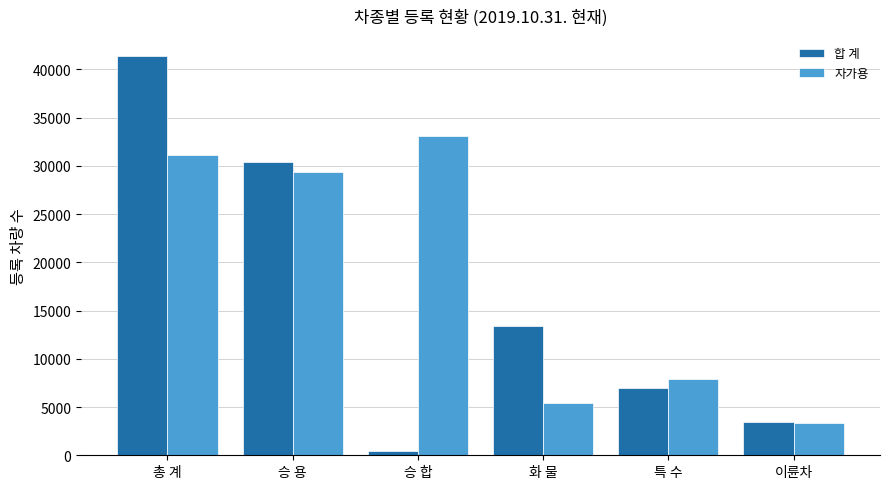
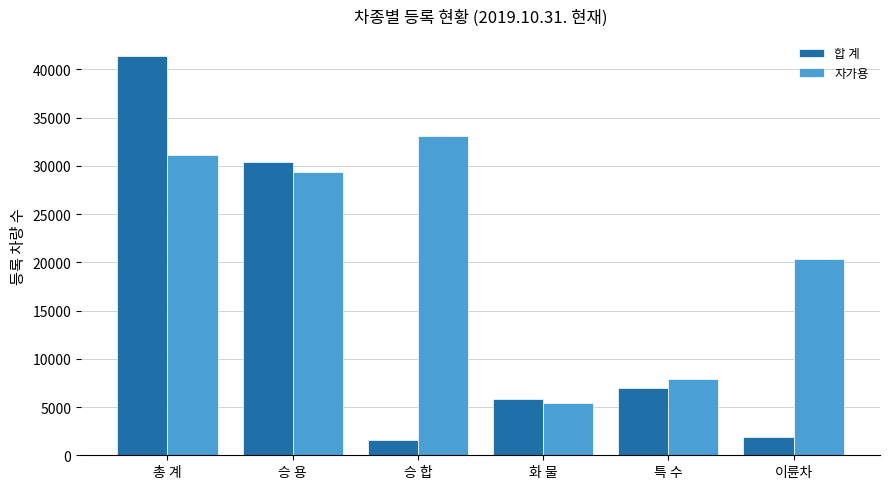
합 계, 승 합: 0 -> 2000
합 계, 화 물: 13000 -> 6000
합 계, 이륜차: 3000 -> 2000
자가용, 이륜차: 3000 -> 20000
